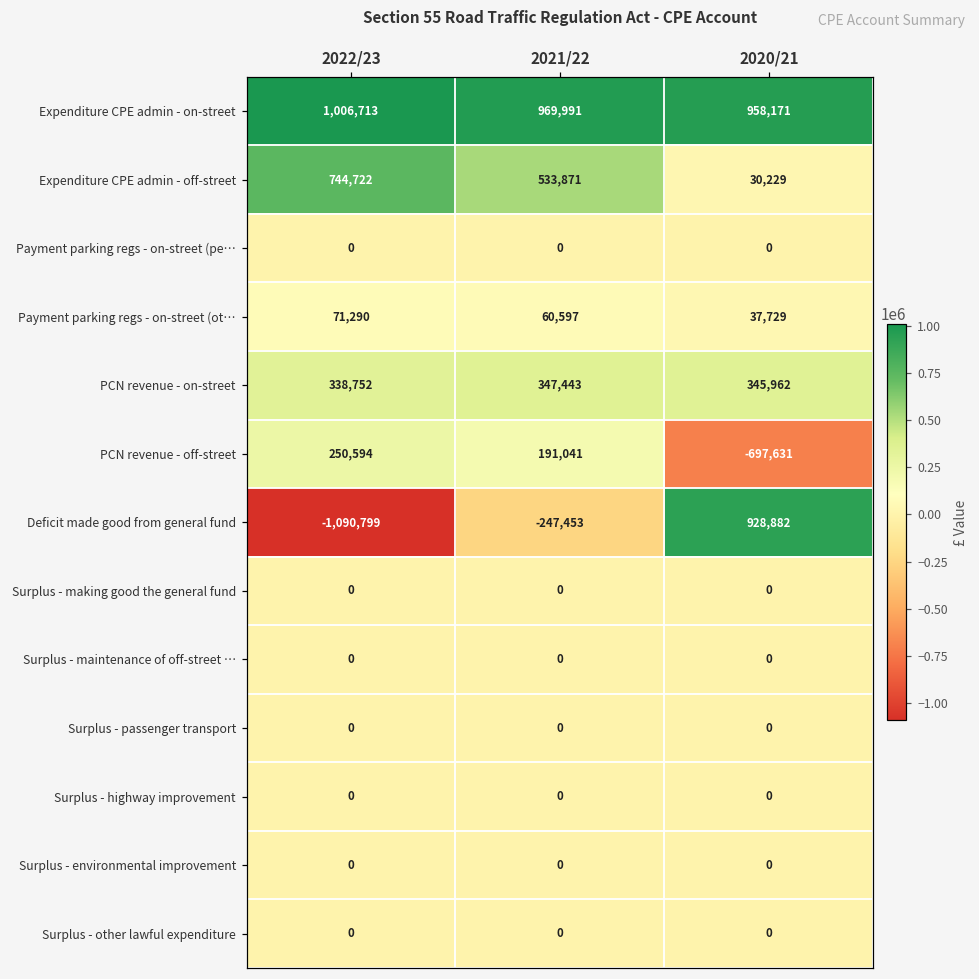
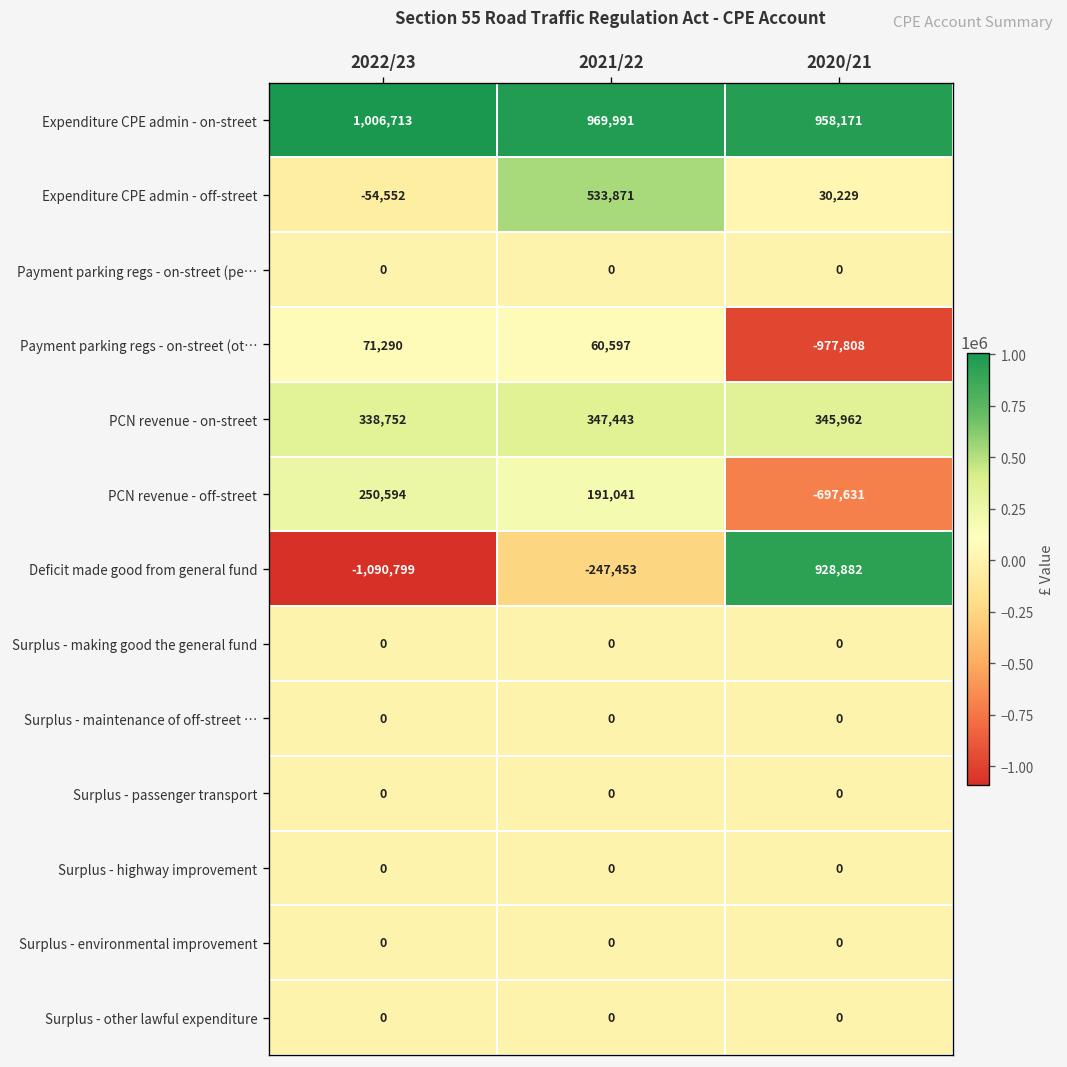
Expenditure CPE admin - off-street, 2022/23: 744,722 -> -54,552
Payment parking regs - on-street (ot…, 2020/21: 37,729 -> -977,808
